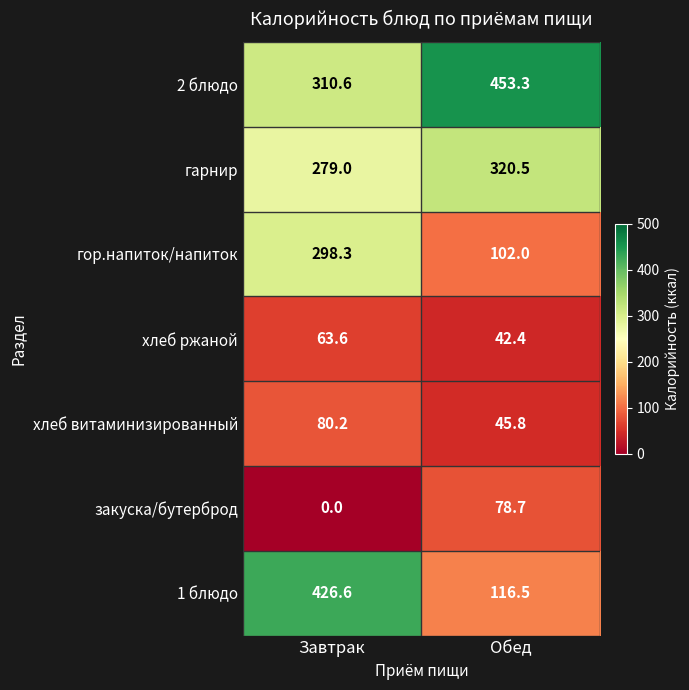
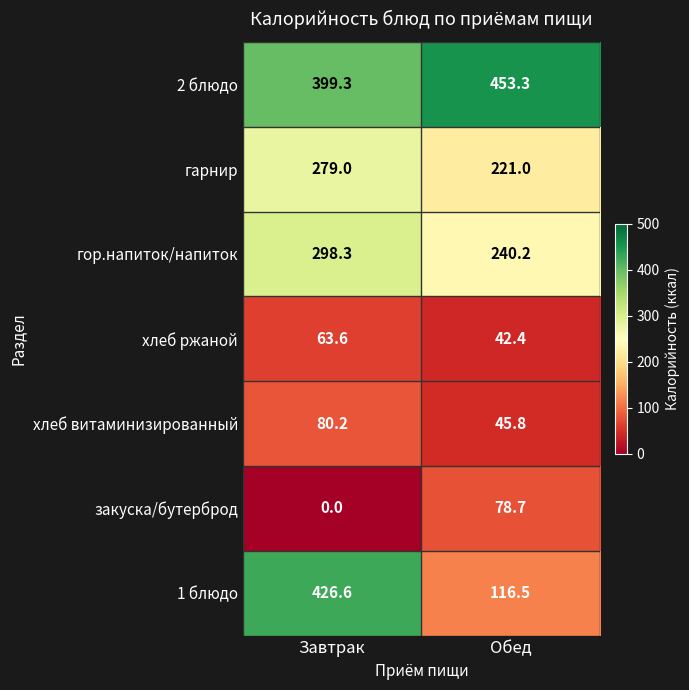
2 блюдо, Завтрак: 310.6 -> 399.3
гарнир, Обед: 320.5 -> 221.0
гор.напиток/напиток, Обед: 102.0 -> 240.2
